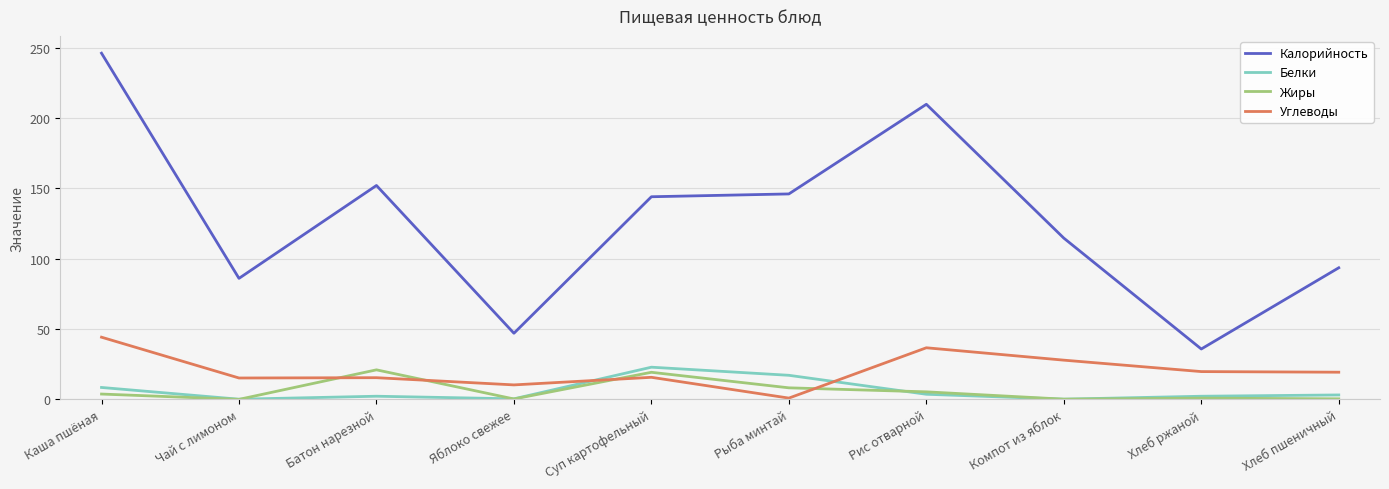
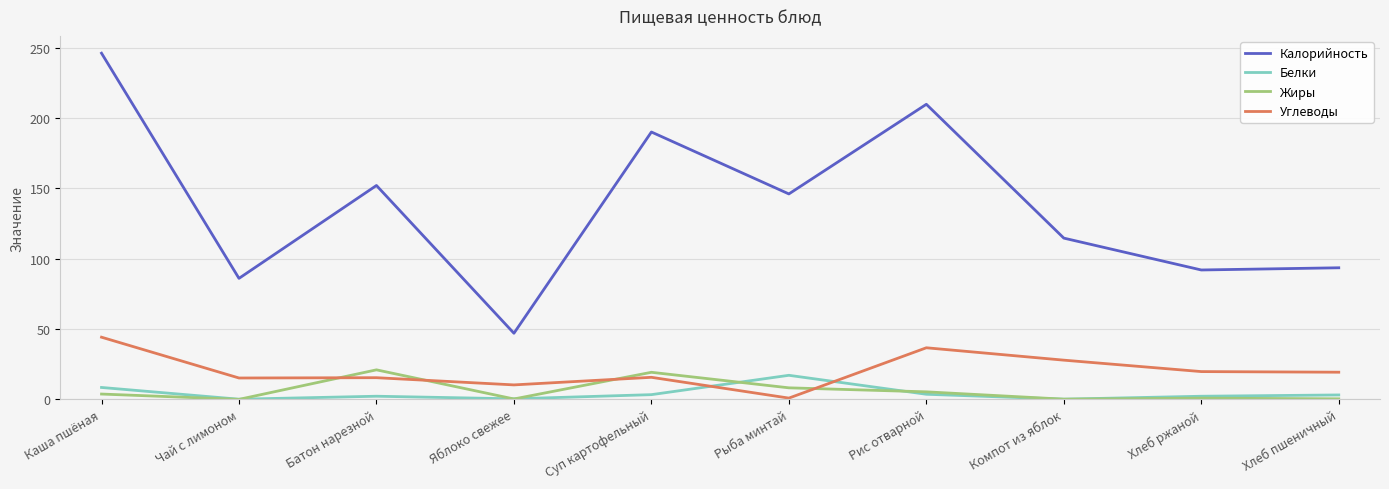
Калорийность, Суп картофельный: 144 -> 190
Белки, Суп картофельный: 23 -> 3
Калорийность, Хлеб ржаной: 36 -> 92
